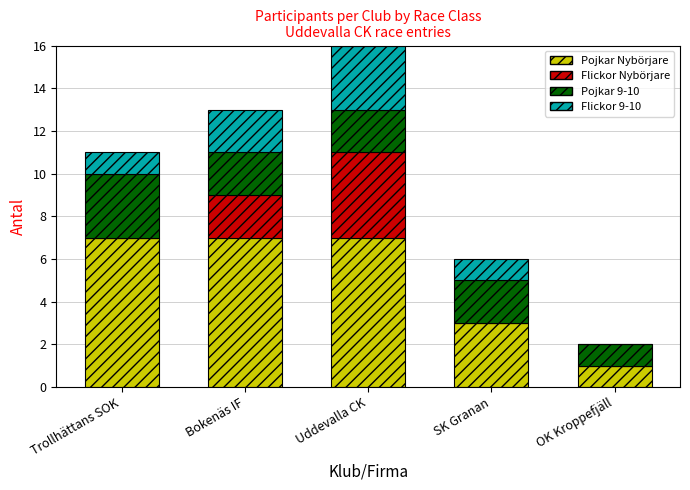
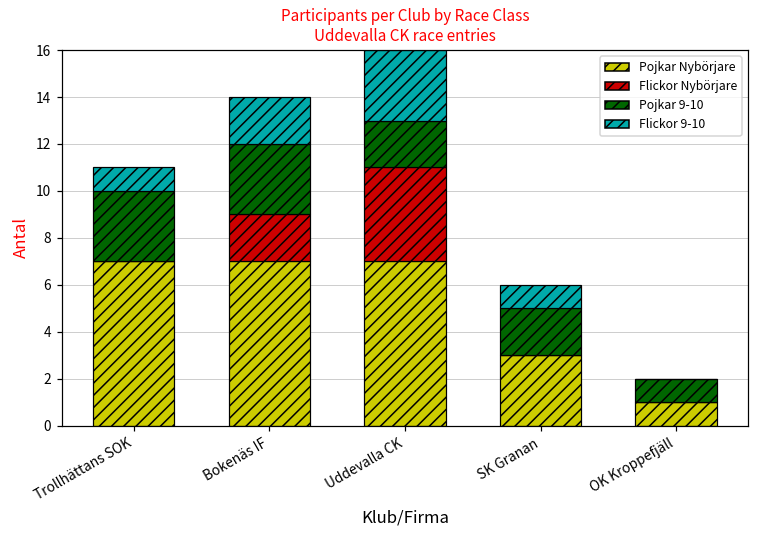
Pojkar 9-10, Bokenäs IF: 2 -> 3
